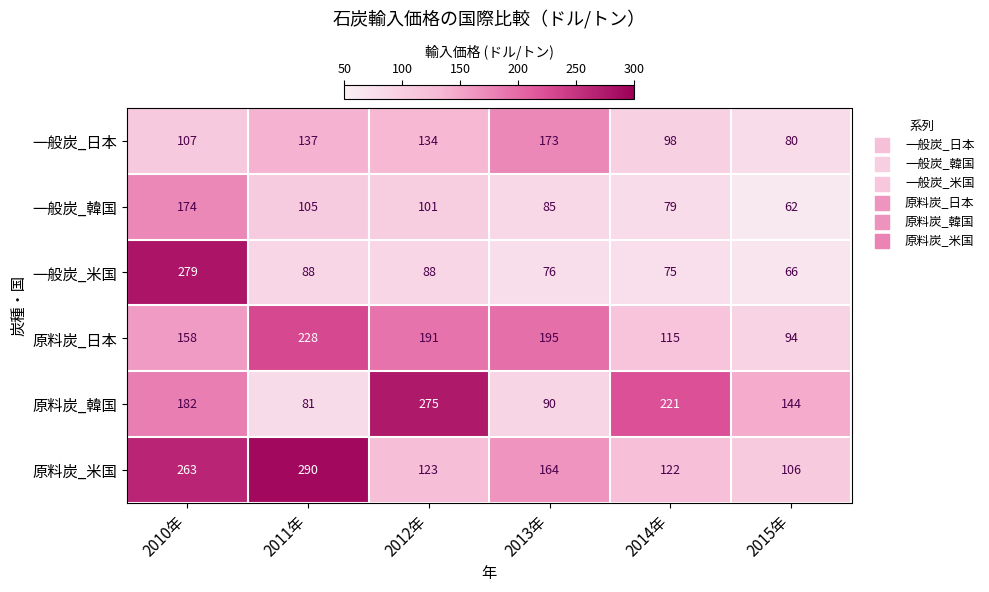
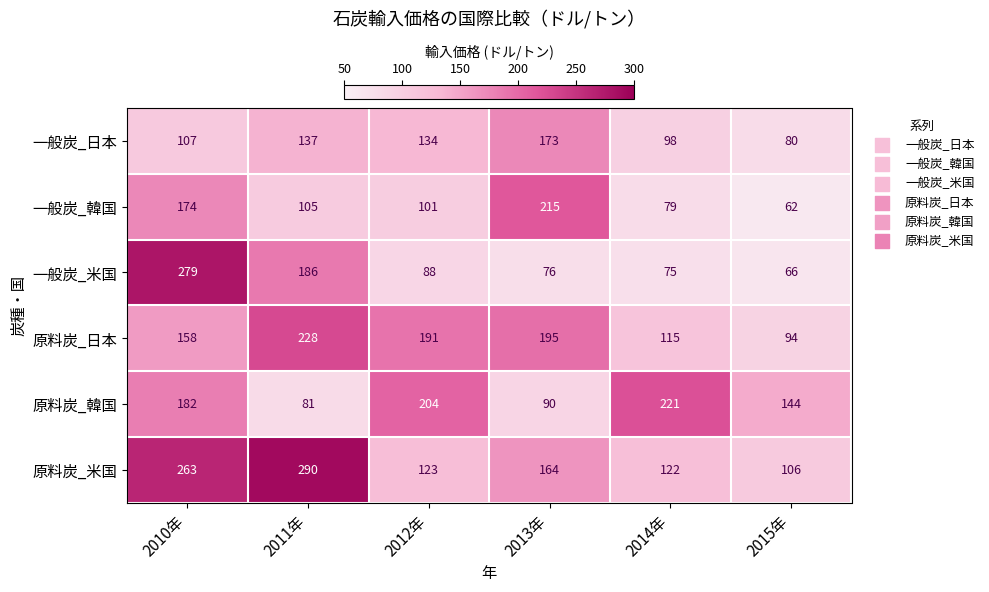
一般炭_韓国, 2013年: 85 -> 215
一般炭_米国, 2011年: 88 -> 186
原料炭_韓国, 2012年: 275 -> 204
